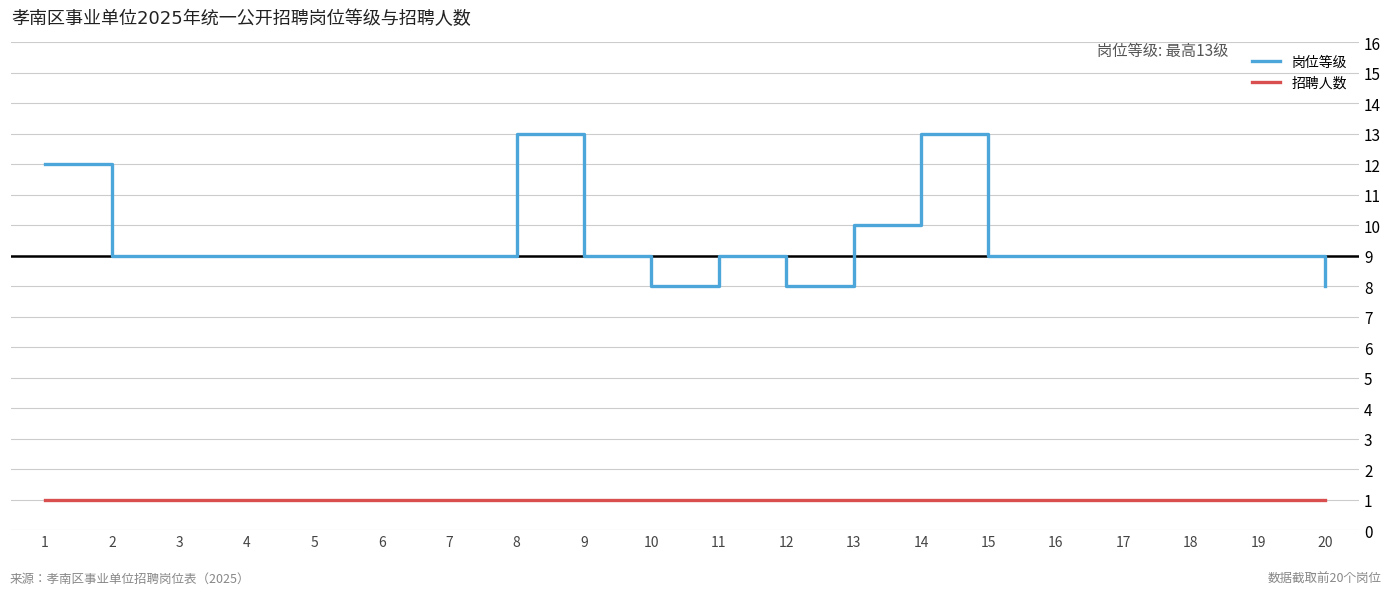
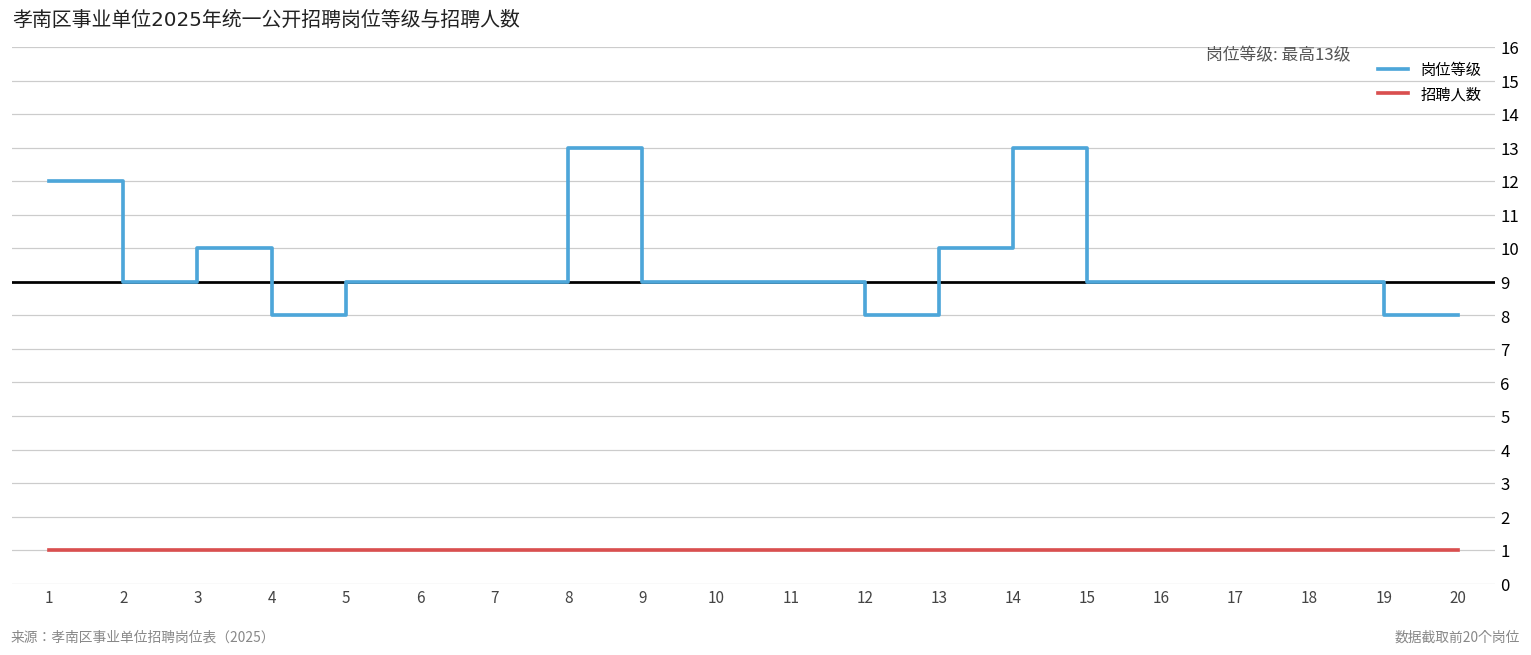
岗位等级, 3: 9 -> 10
岗位等级, 4: 9 -> 8
岗位等级, 10: 8 -> 9
岗位等级, 19: 9 -> 8
